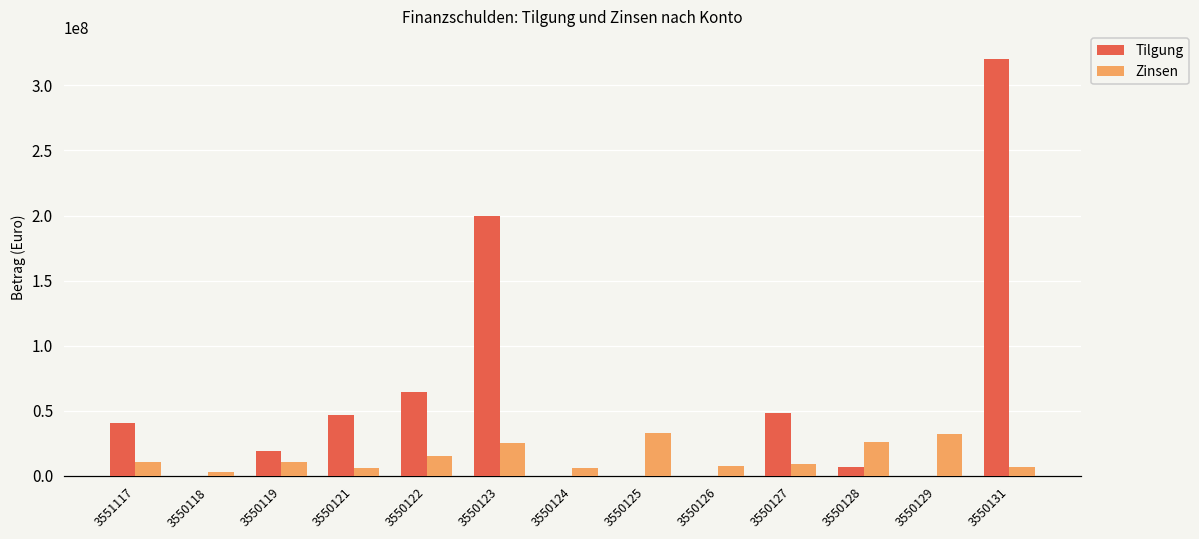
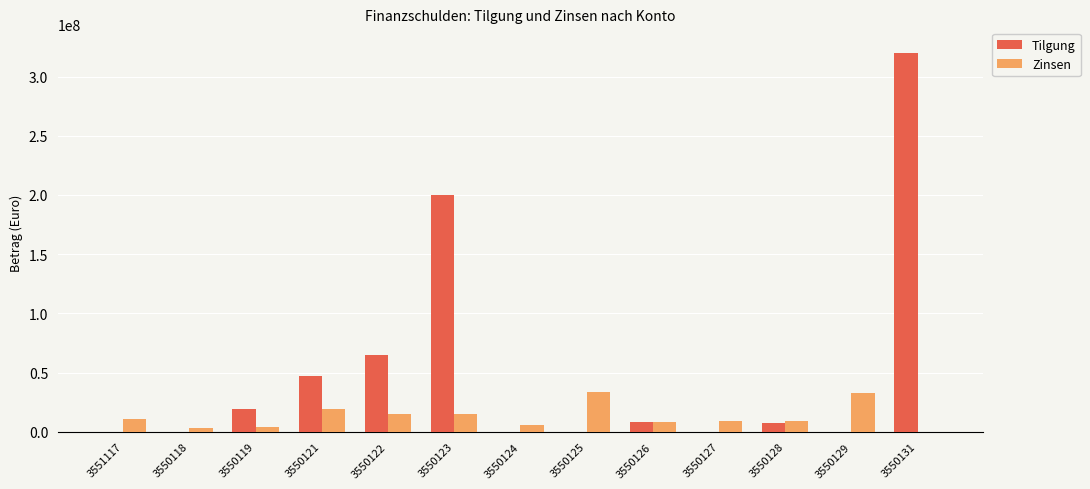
Tilgung, 3551117: 41000000 -> 0
Zinsen, 3550119: 11000000 -> 4000000
Zinsen, 3550121: 6000000 -> 19000000
Zinsen, 3550123: 26000000 -> 15000000
Tilgung, 3550126: 0 -> 8000000
Tilgung, 3550127: 48000000 -> 0
Zinsen, 3550128: 26000000 -> 9000000
Zinsen, 3550131: 7000000 -> 0
